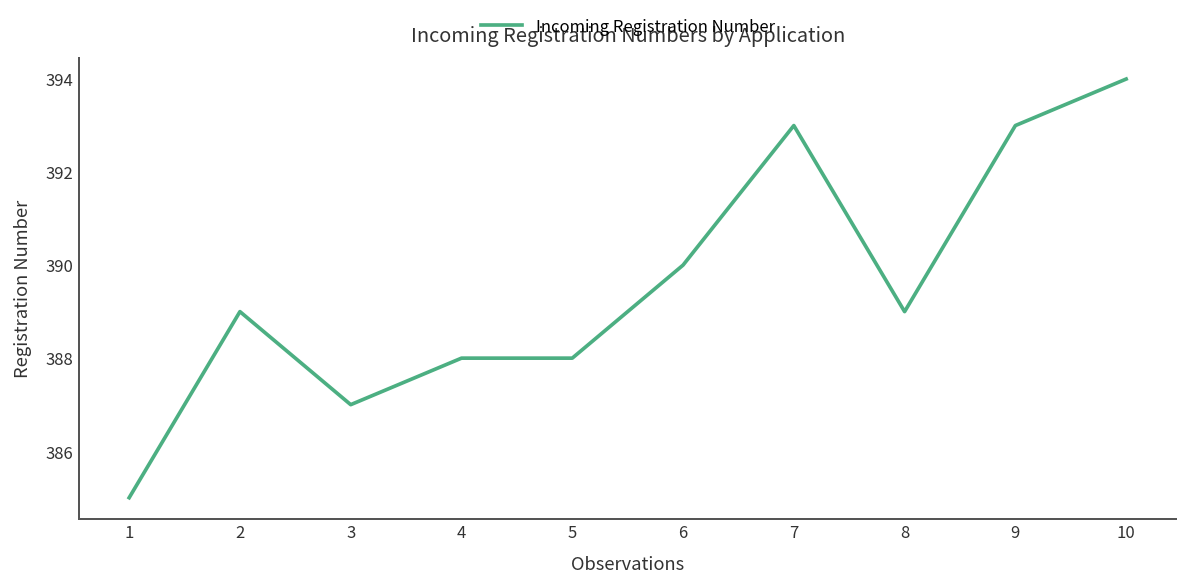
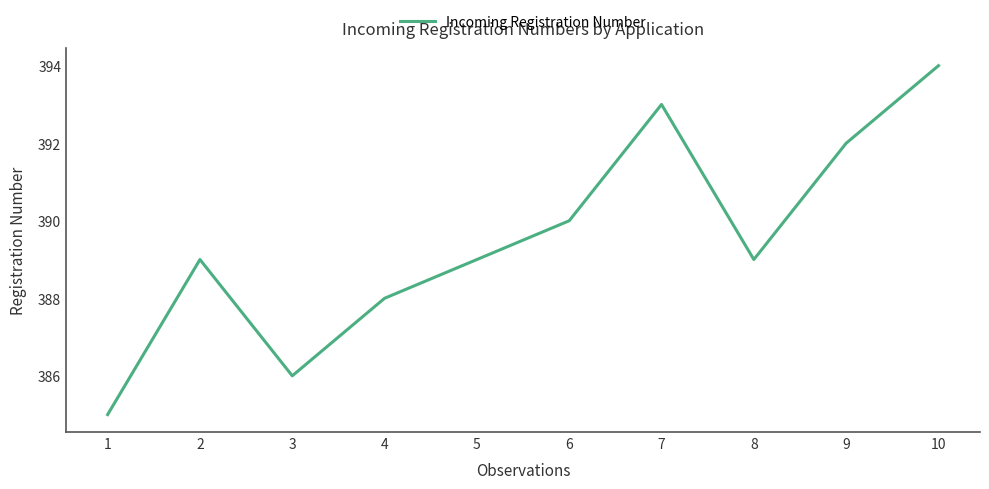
3: 387 -> 386
5: 388 -> 389
9: 393 -> 392
